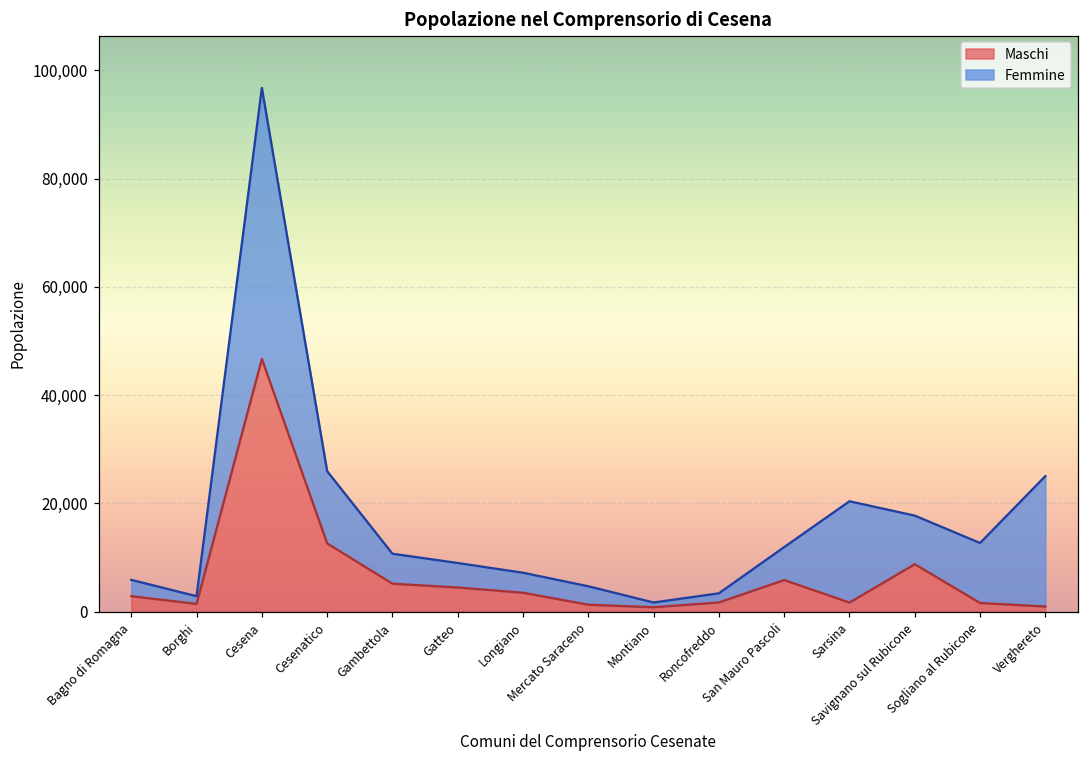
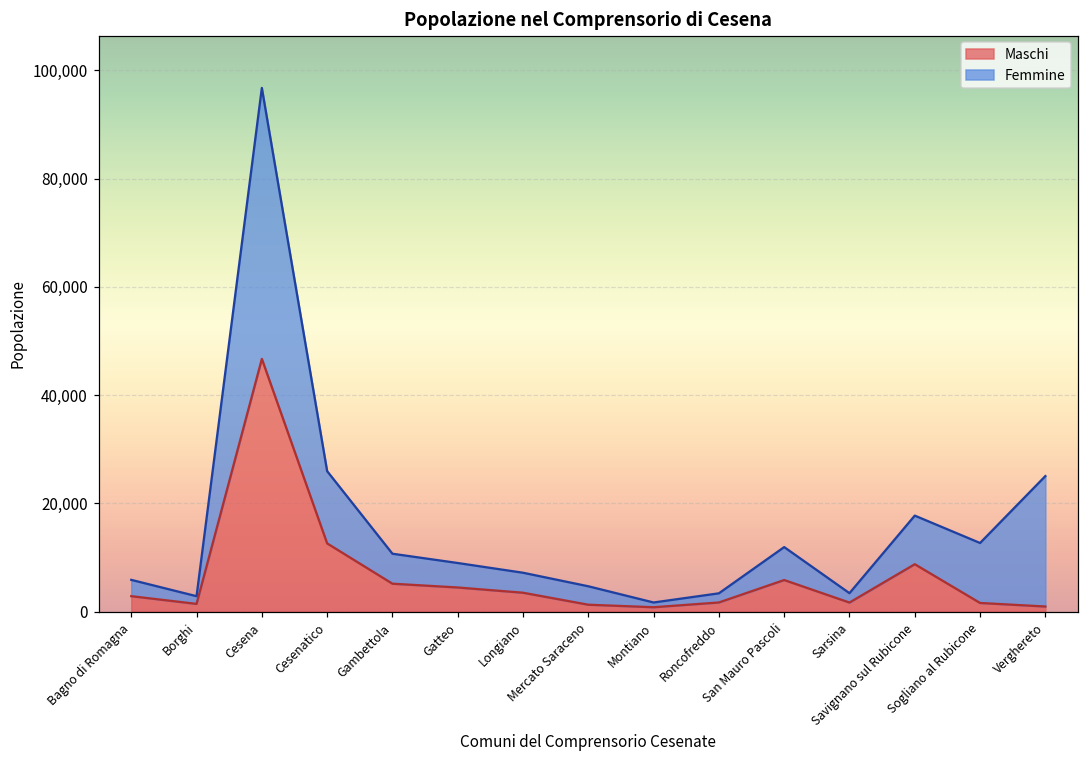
Femmine, Sarsina: 19,000 -> 2,000
